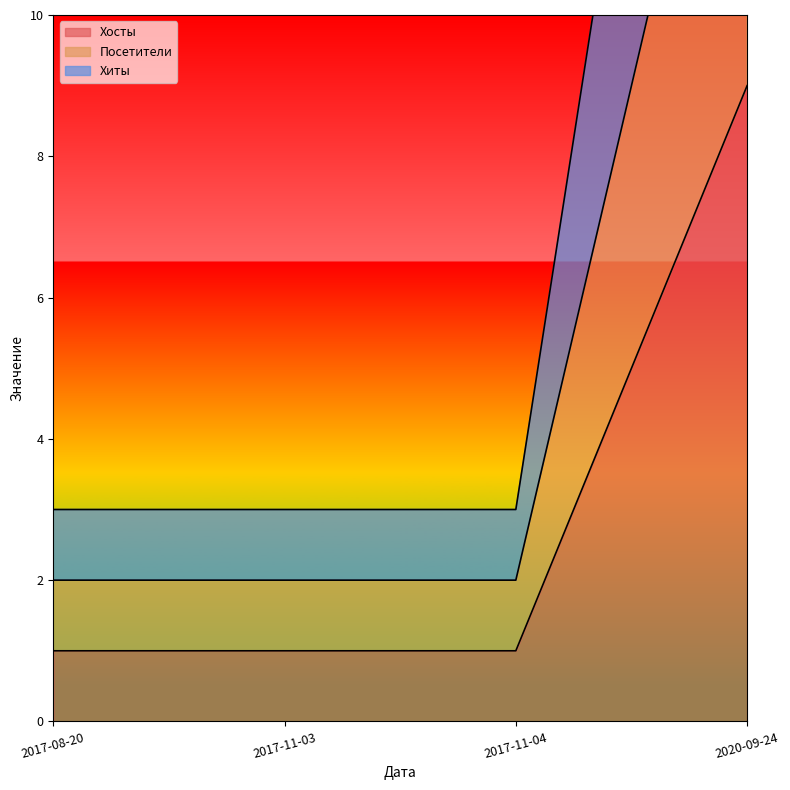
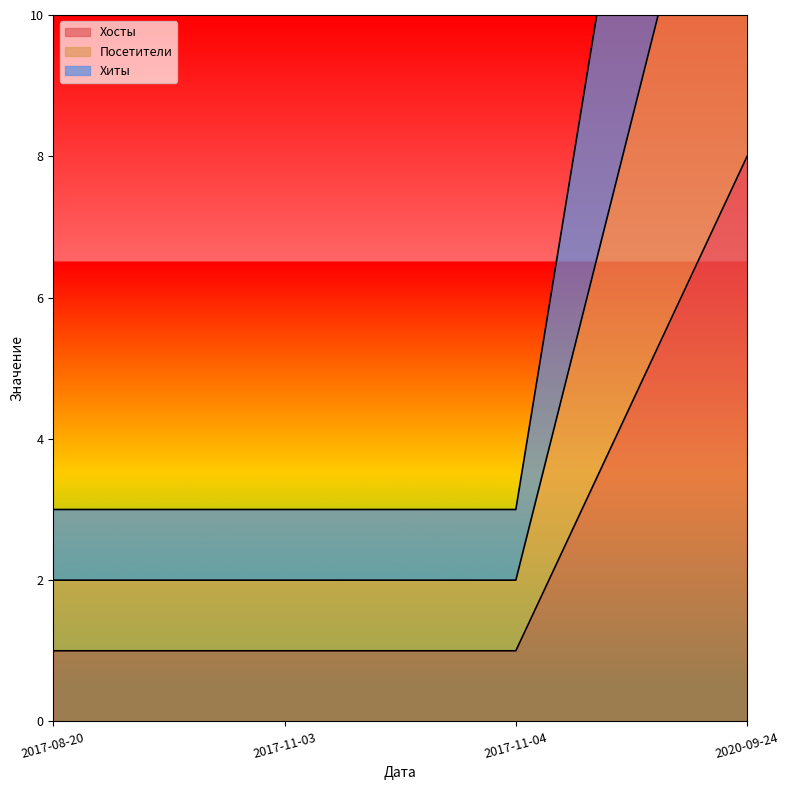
Хосты, 2020-09-24: 9 -> 8
